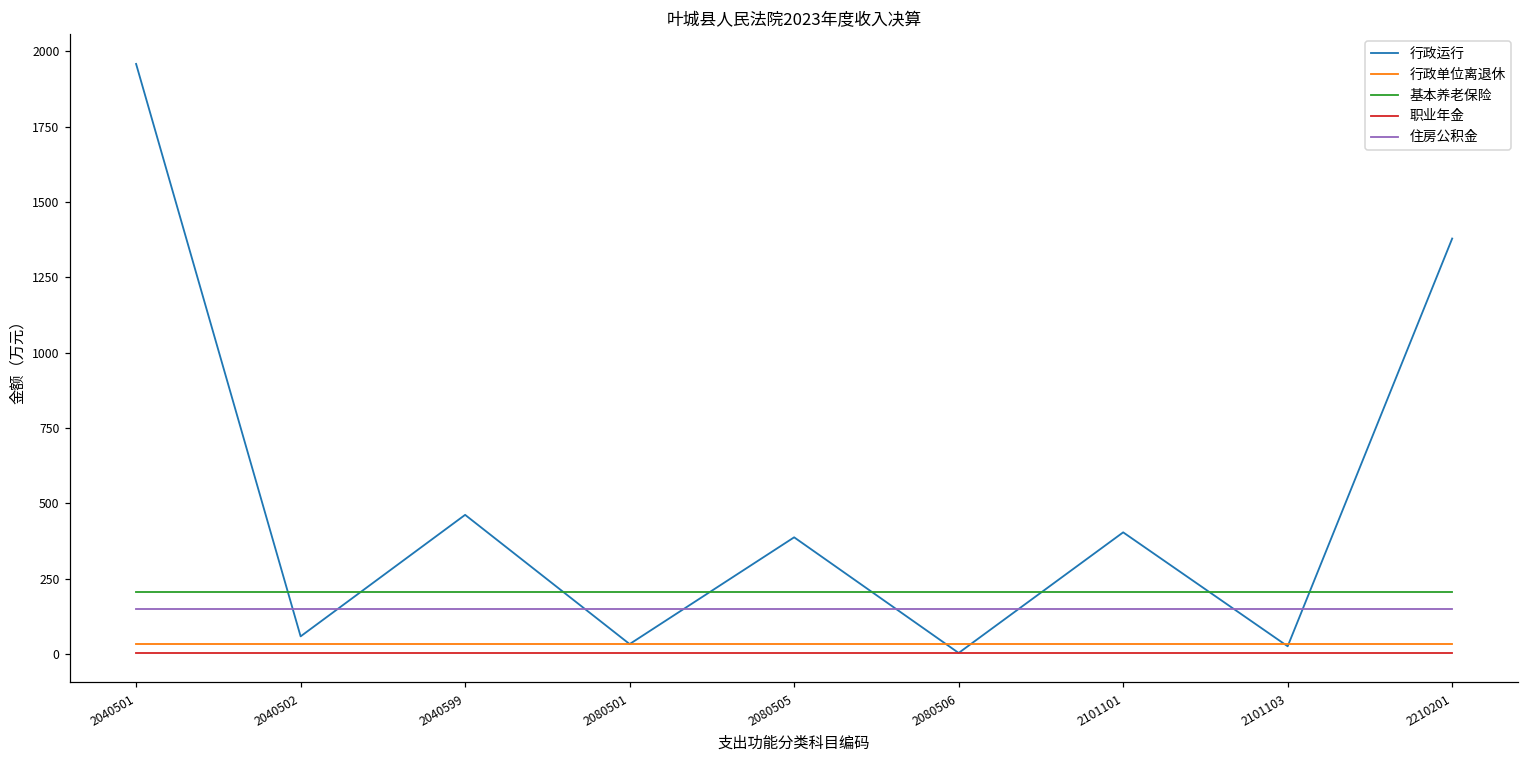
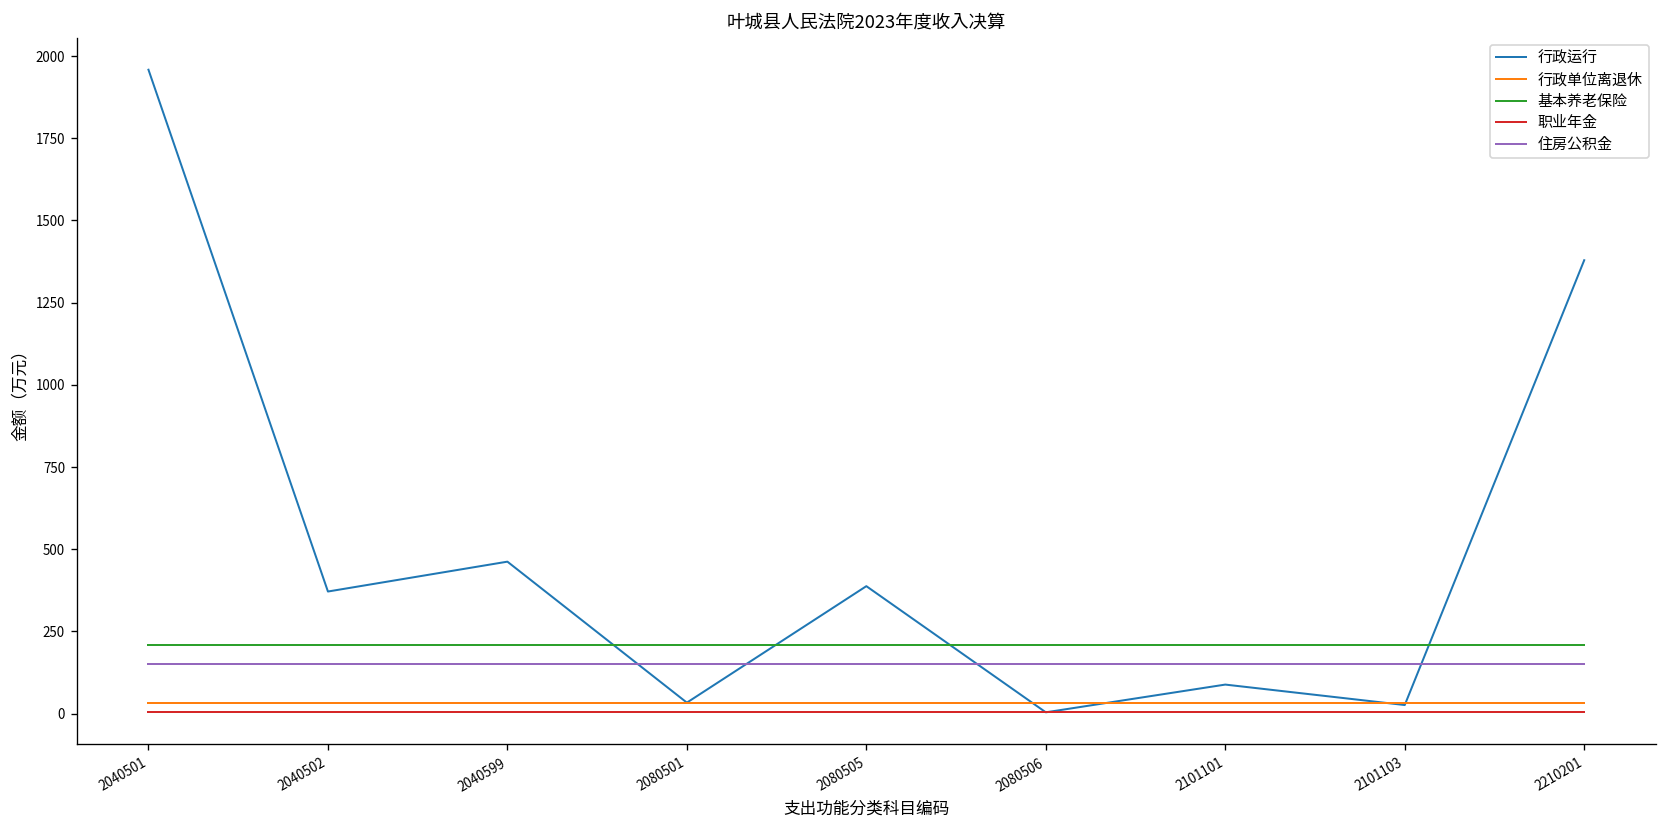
行政运行, 2040502: 60 -> 370
行政运行, 2101101: 400 -> 90
